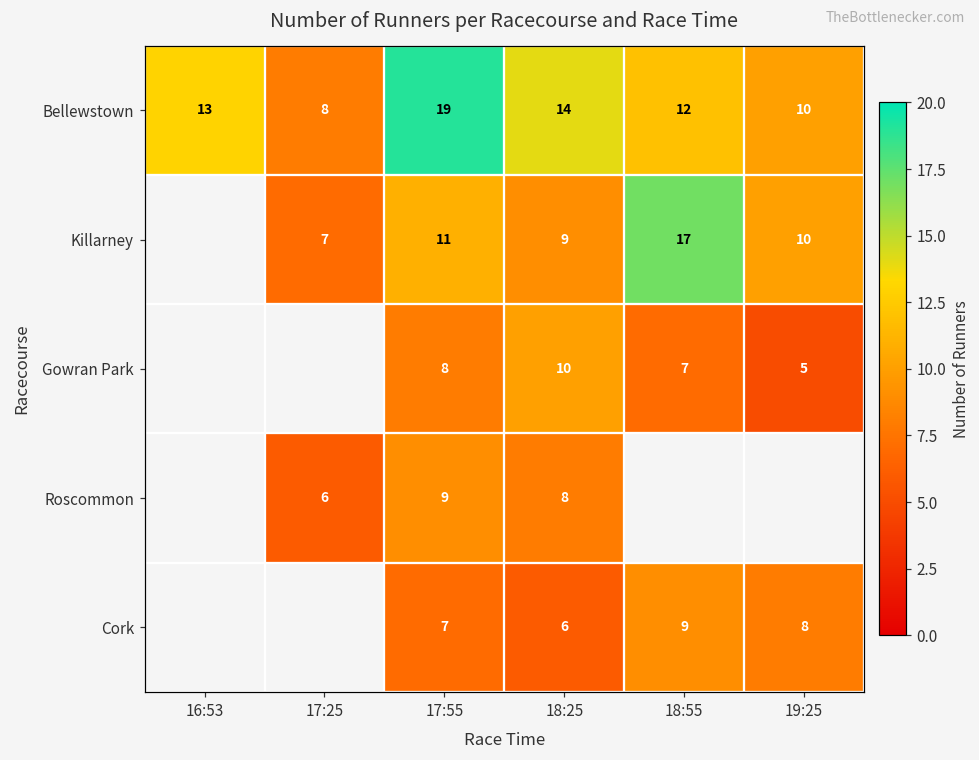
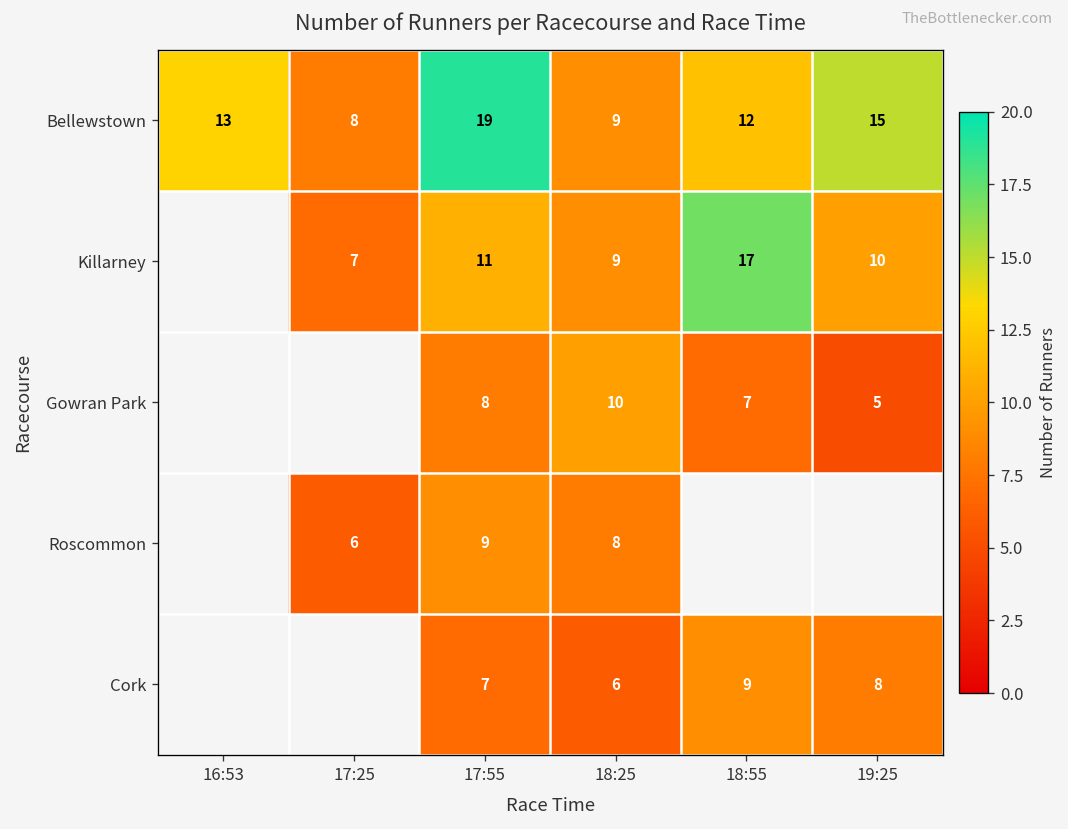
Bellewstown, 18:25: 14 -> 9
Bellewstown, 19:25: 10 -> 15
